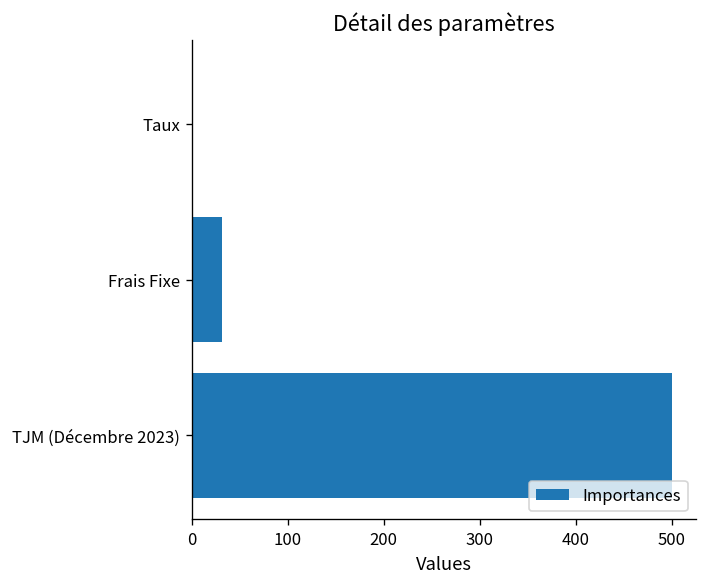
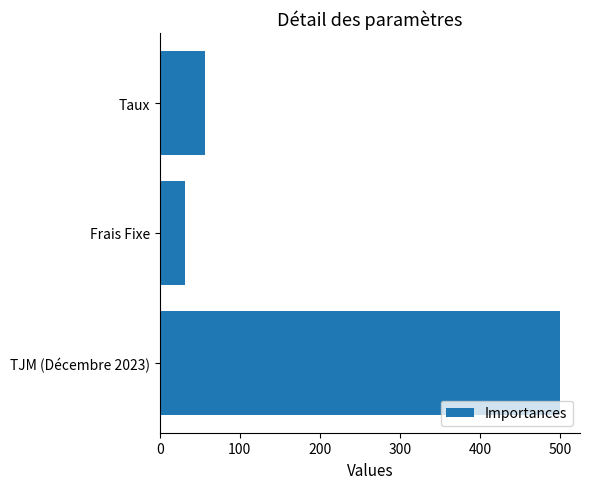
Taux: 0 -> 60
